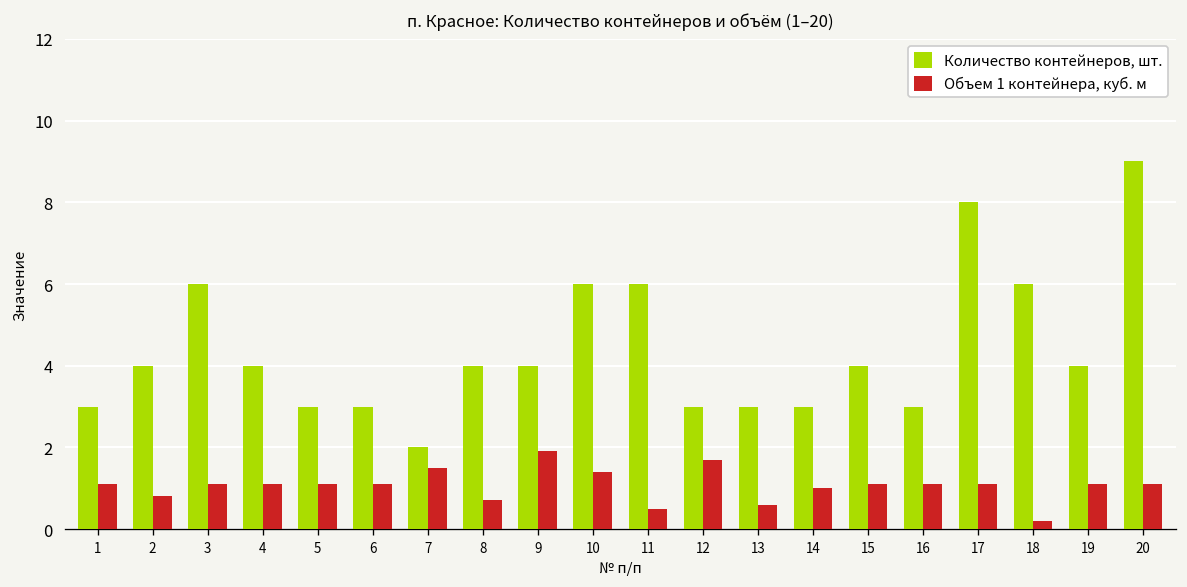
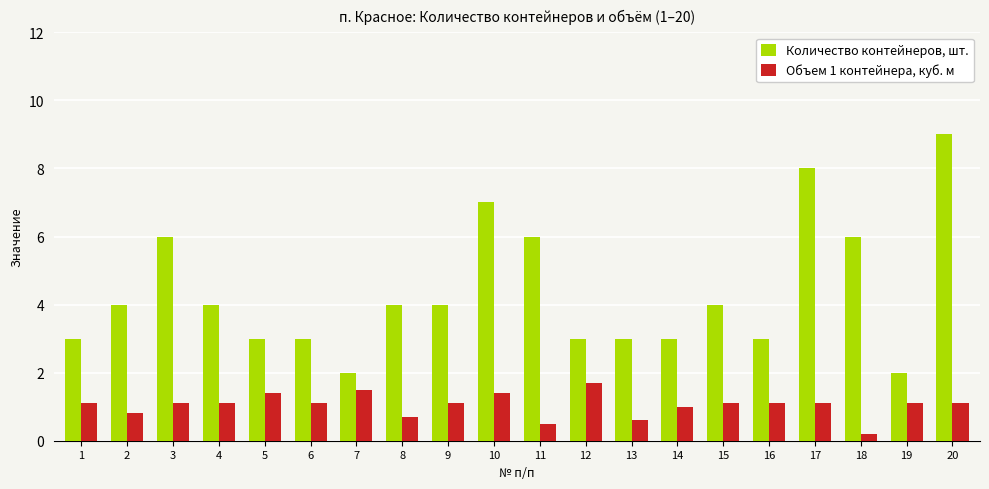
Объем 1 контейнера, куб. м, 5: 1.1 -> 1.4
Объем 1 контейнера, куб. м, 9: 1.9 -> 1.1
Количество контейнеров, шт., 10: 6 -> 7
Количество контейнеров, шт., 19: 4 -> 2
